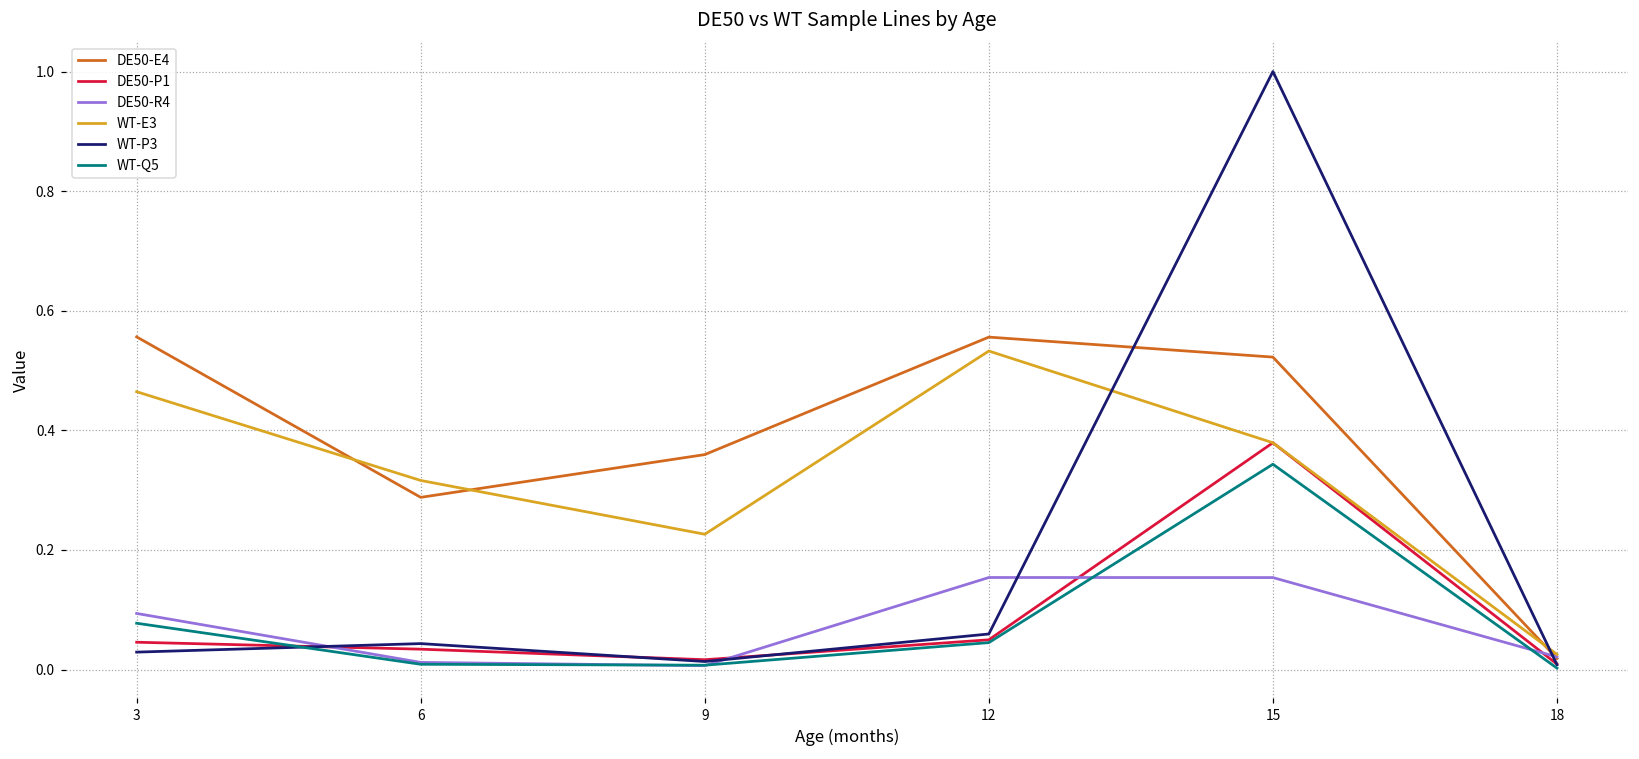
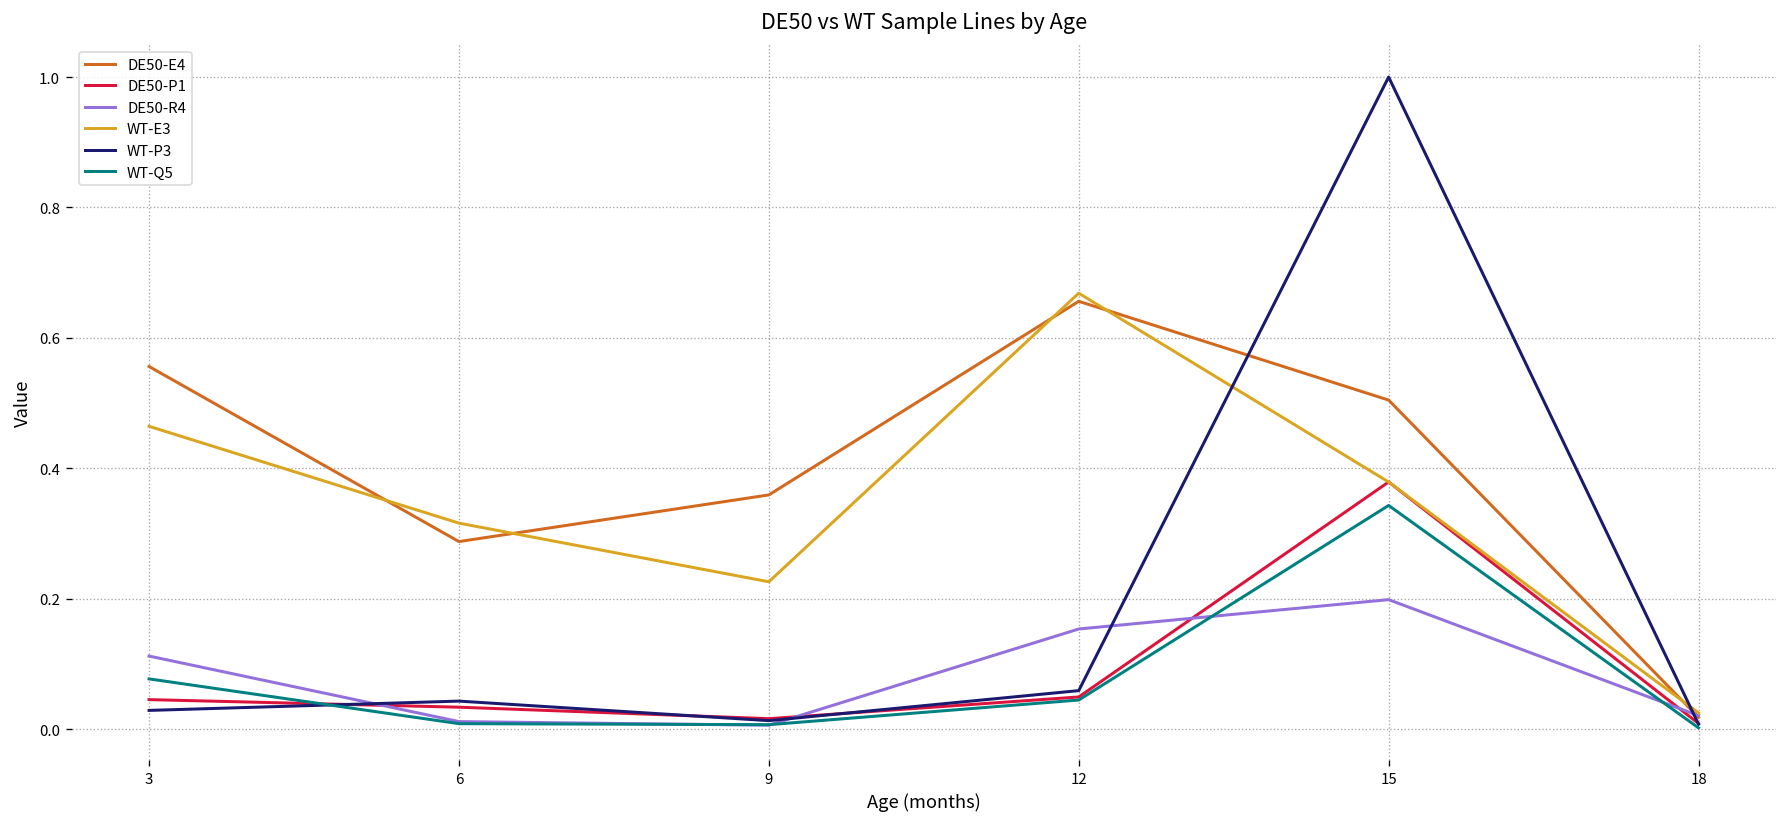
DE50-R4, 3: 0.09 -> 0.11
DE50-E4, 12: 0.56 -> 0.66
WT-E3, 12: 0.53 -> 0.67
DE50-E4, 15: 0.52 -> 0.50
DE50-R4, 15: 0.15 -> 0.20
